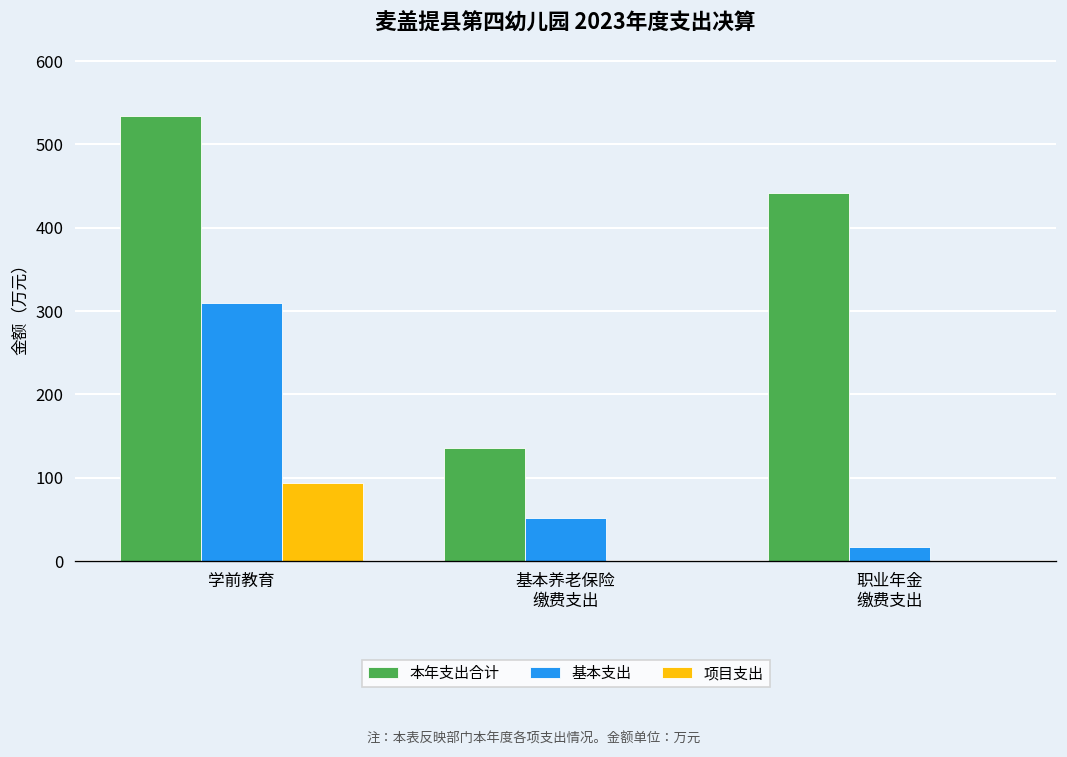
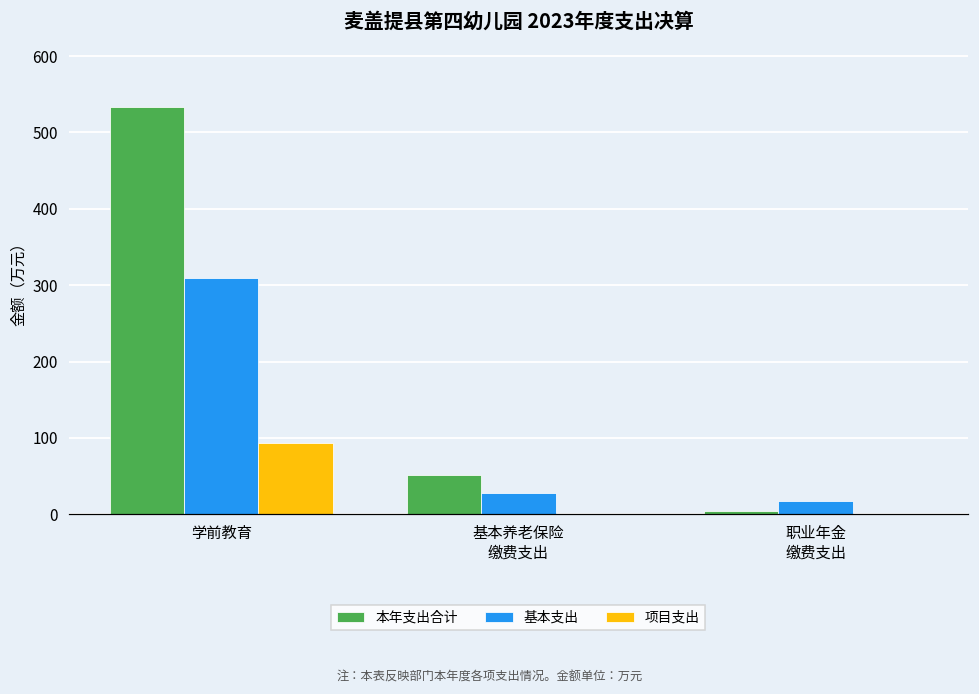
本年支出合计, 基本养老保险 缴费支出: 140 -> 50
基本支出, 基本养老保险 缴费支出: 50 -> 30
本年支出合计, 职业年金 缴费支出: 440 -> 0
